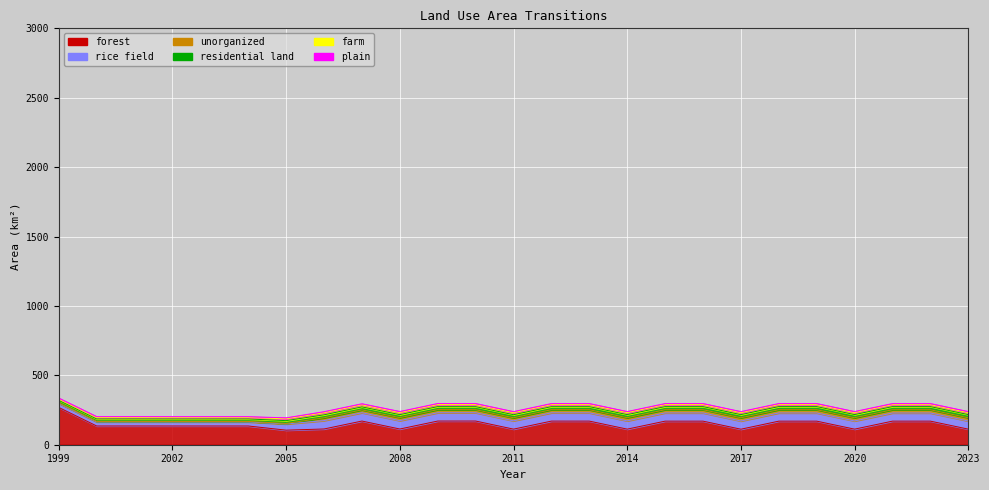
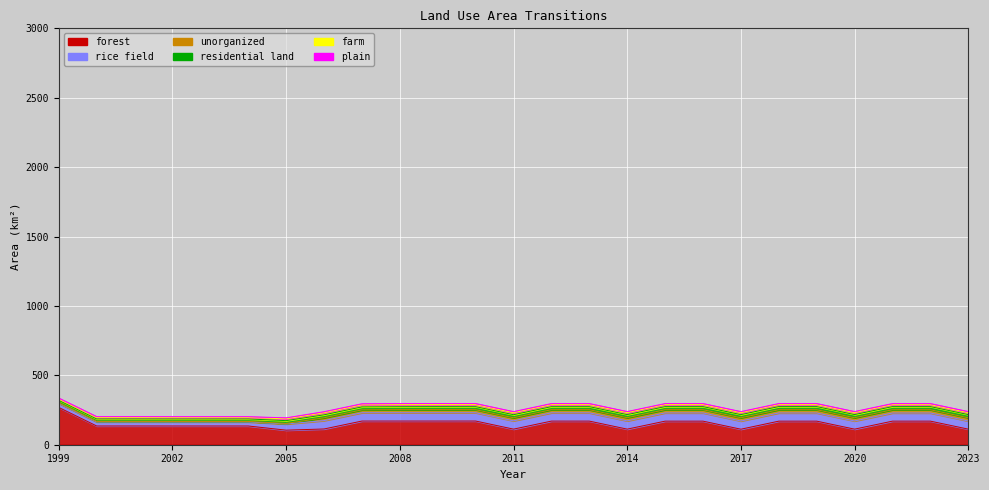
forest, 2008: 110 -> 170
